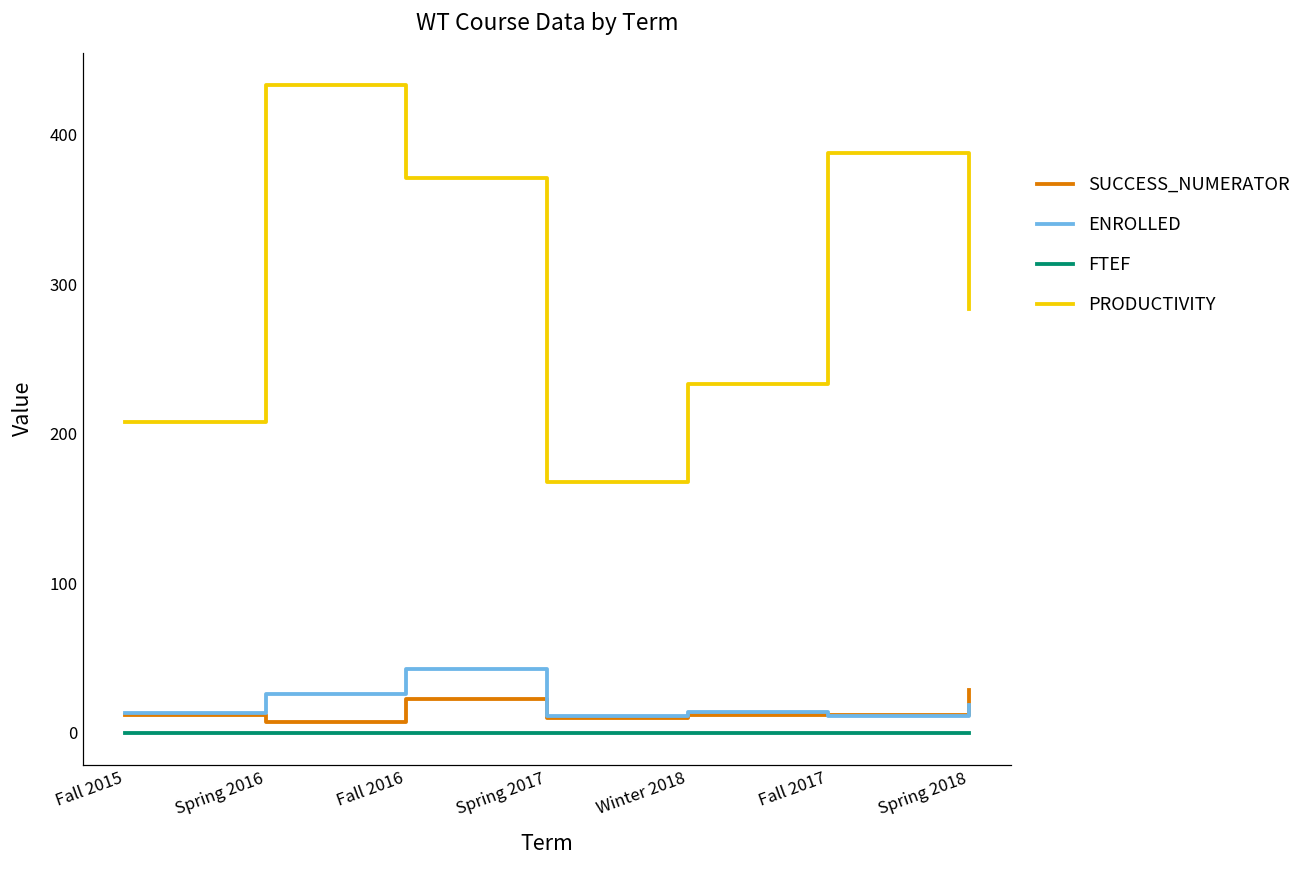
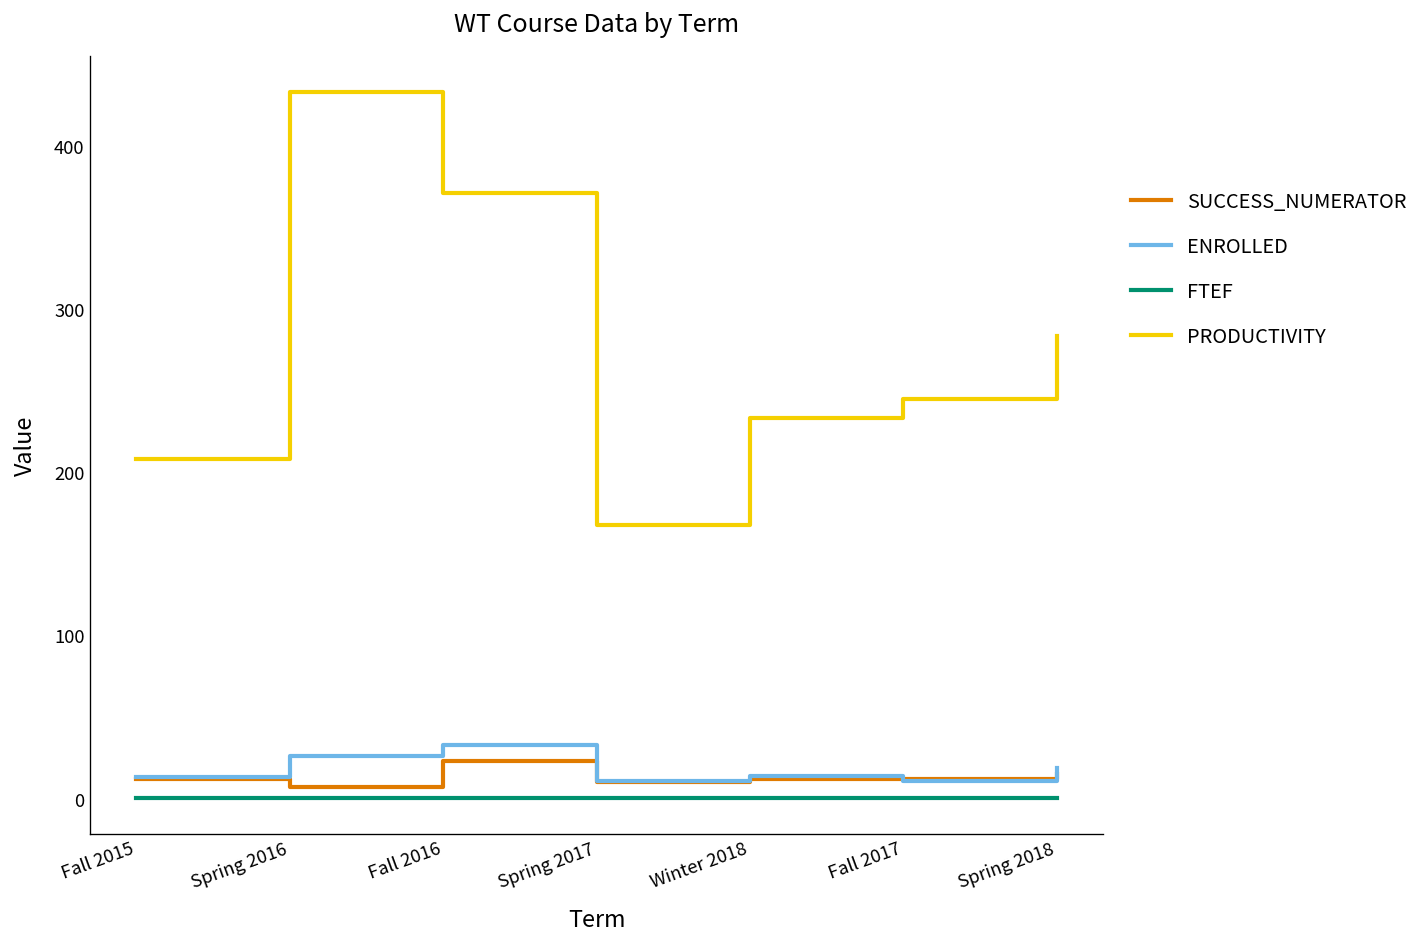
ENROLLED, Fall 2016: 43 -> 33
PRODUCTIVITY, Fall 2017: 388 -> 245
SUCCESS_NUMERATOR, Spring 2018: 29 -> 15
